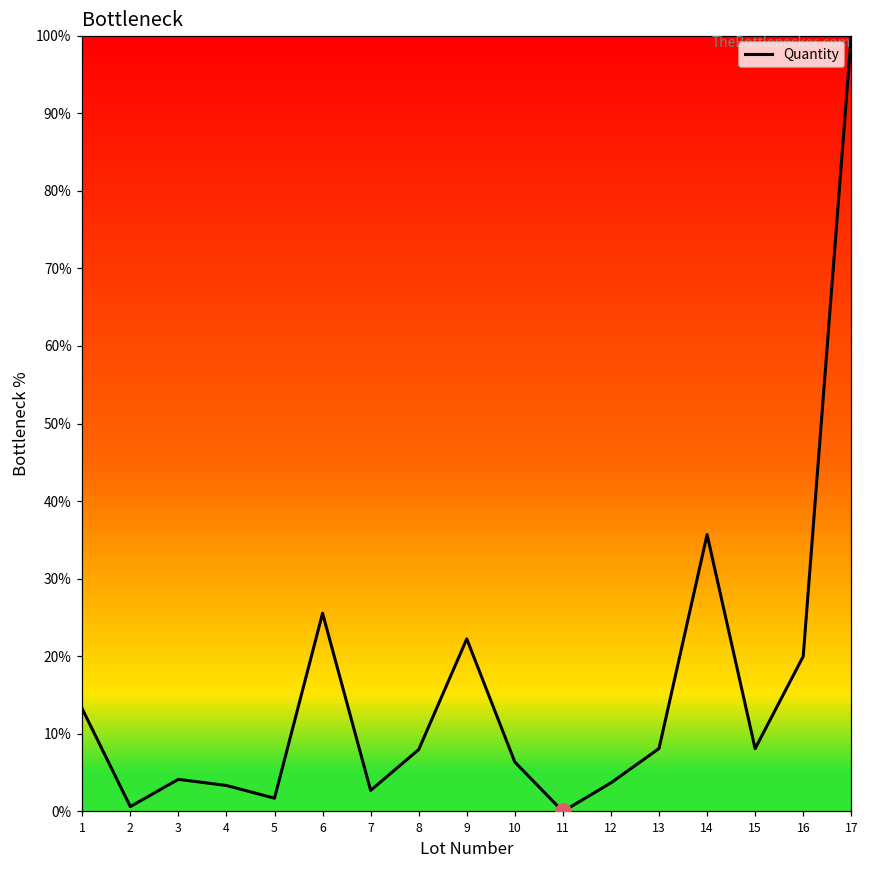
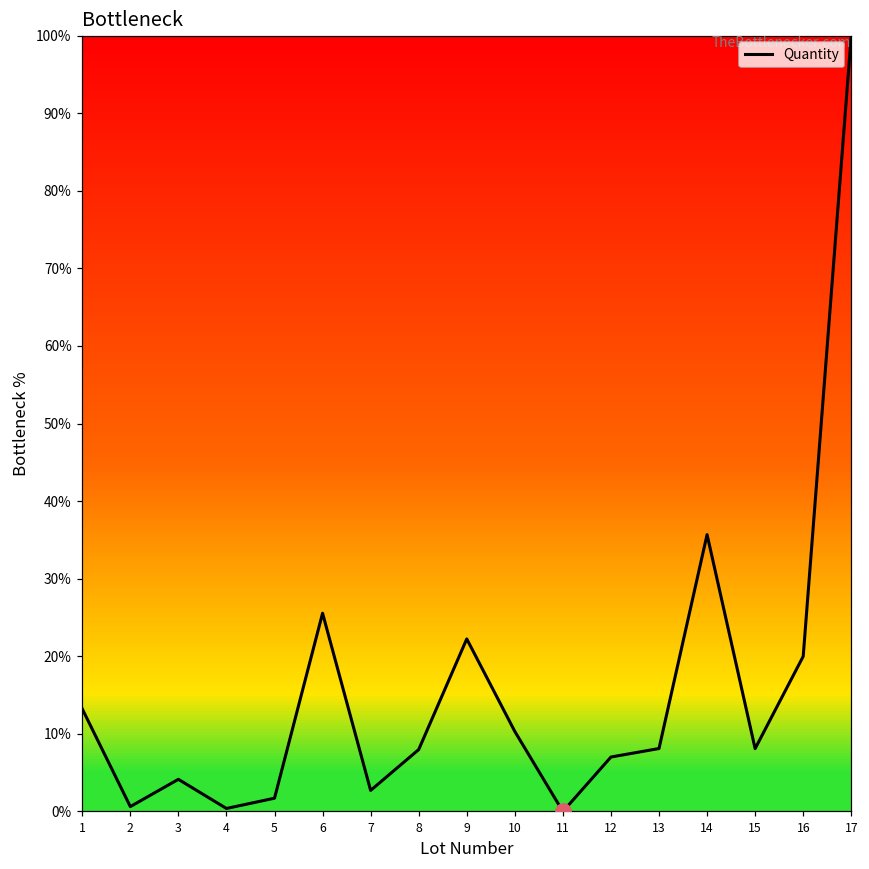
Quantity, 4: 3% -> 0%
Quantity, 10: 6% -> 10%
Quantity, 12: 4% -> 7%
